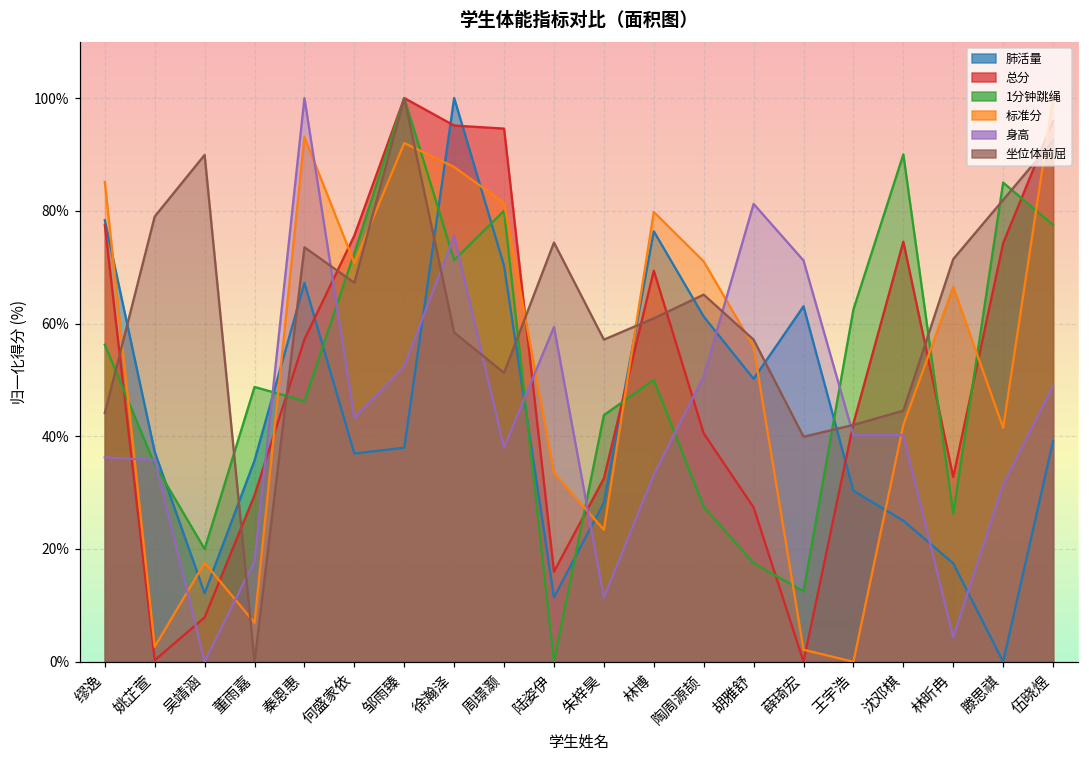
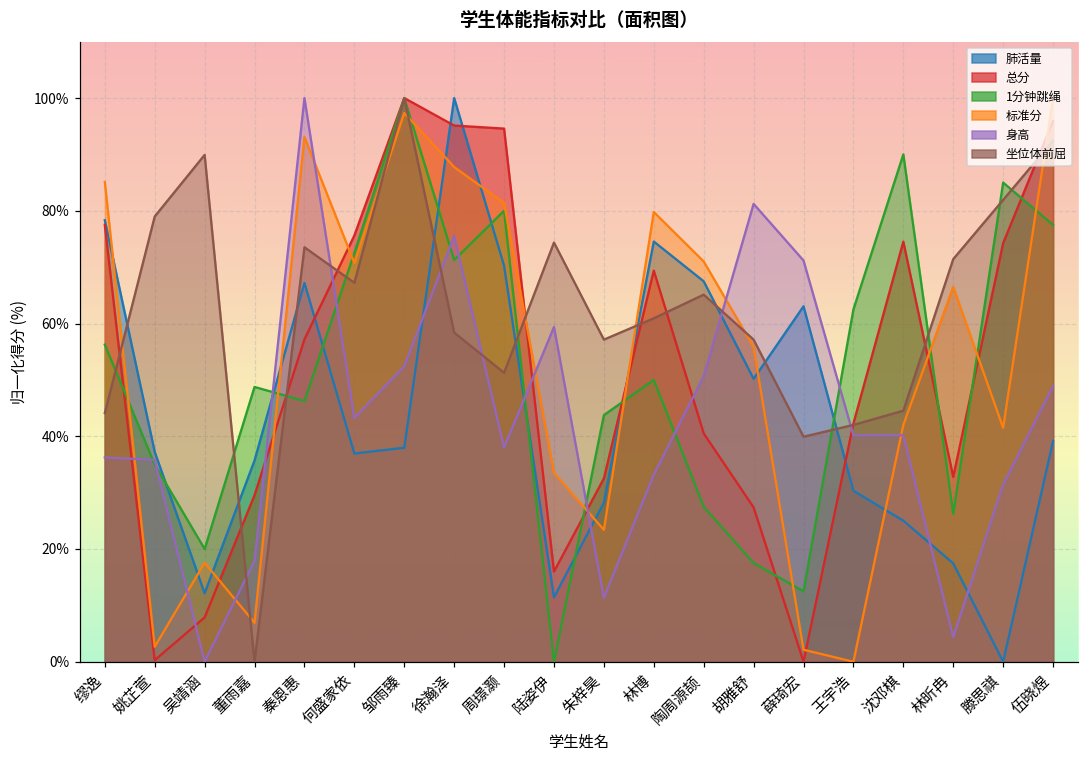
标准分, 邹雨臻: 92% -> 97%
肺活量, 林博: 76% -> 75%
肺活量, 陶周源颉: 61% -> 67%
